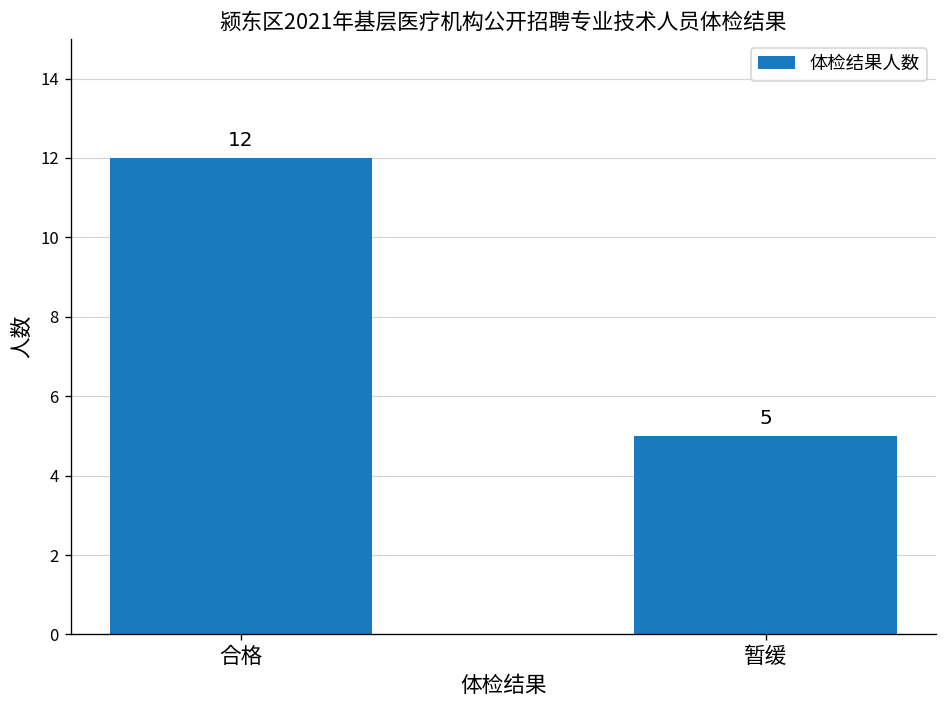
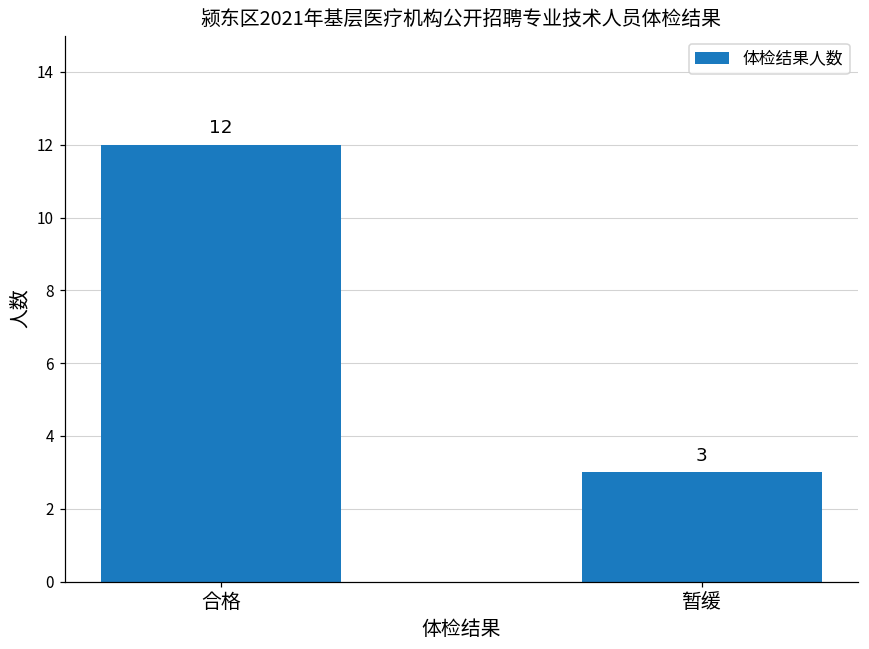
暂缓: 5 -> 3
